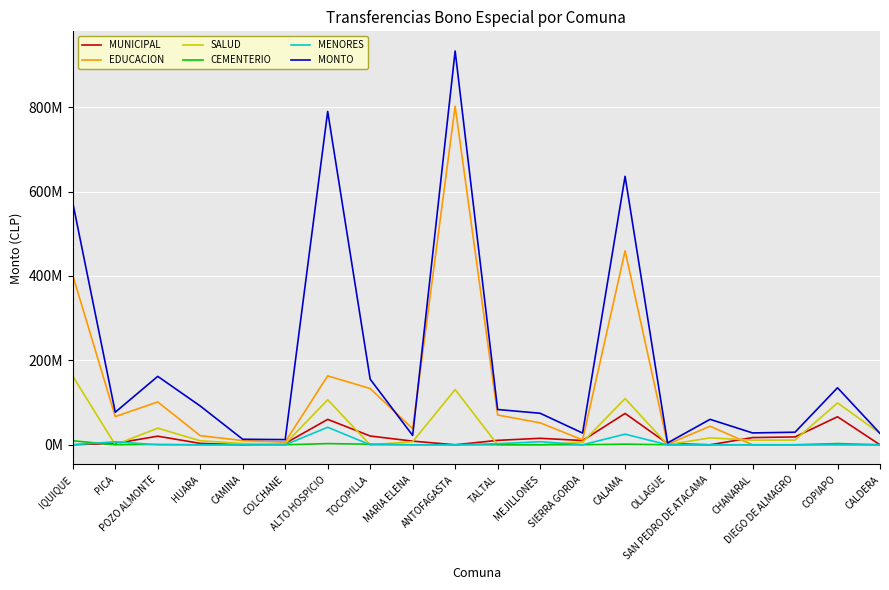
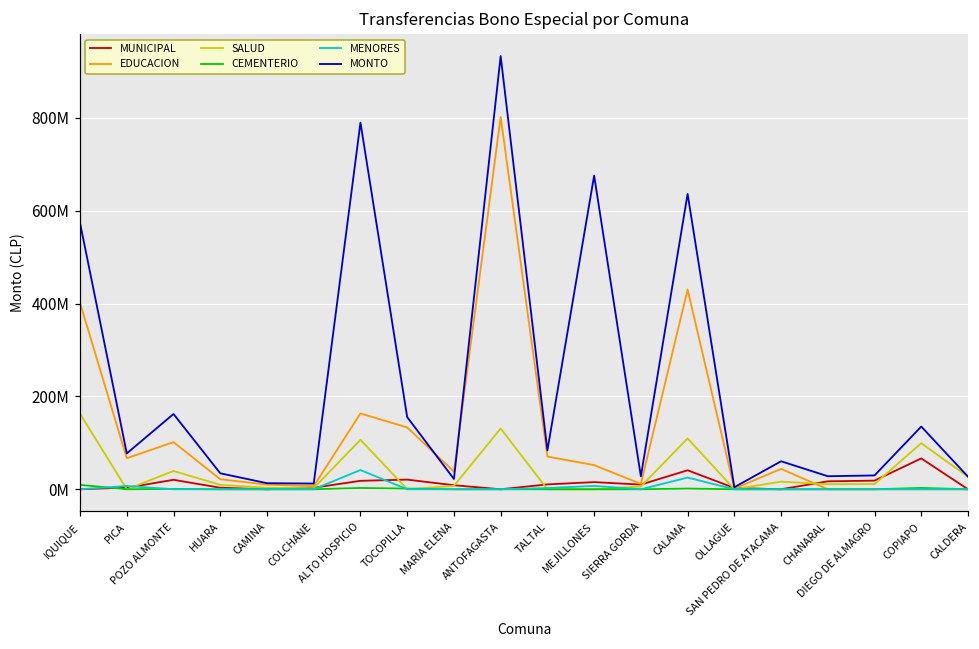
MONTO, HUARA: 90000000 -> 30000000
MUNICIPAL, ALTO HOSPICIO: 60000000 -> 20000000
MONTO, MEJILLONES: 70000000 -> 680000000
MUNICIPAL, CALAMA: 70000000 -> 40000000
EDUCACION, CALAMA: 460000000 -> 430000000
